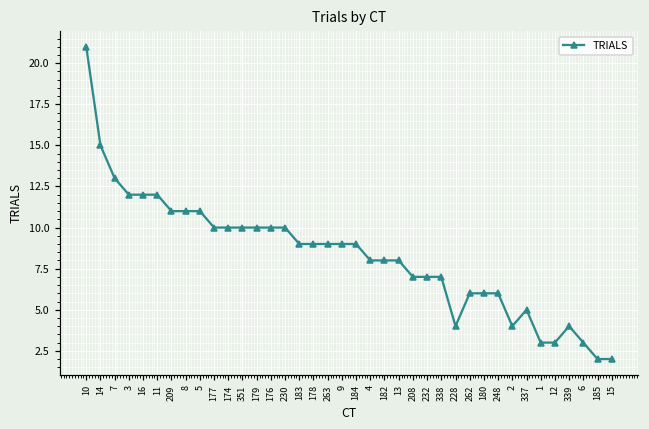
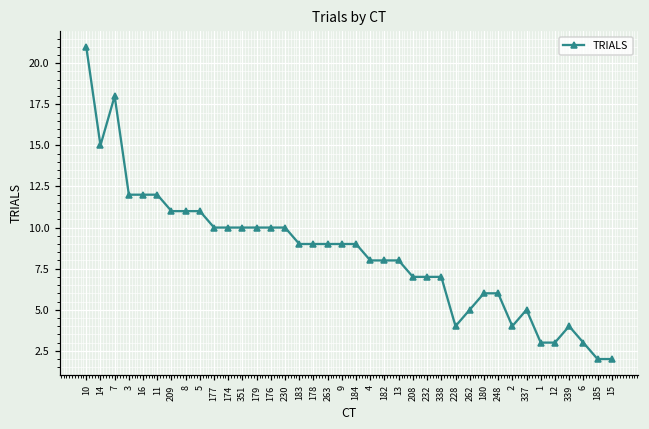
7: 13 -> 18
262: 6 -> 5
